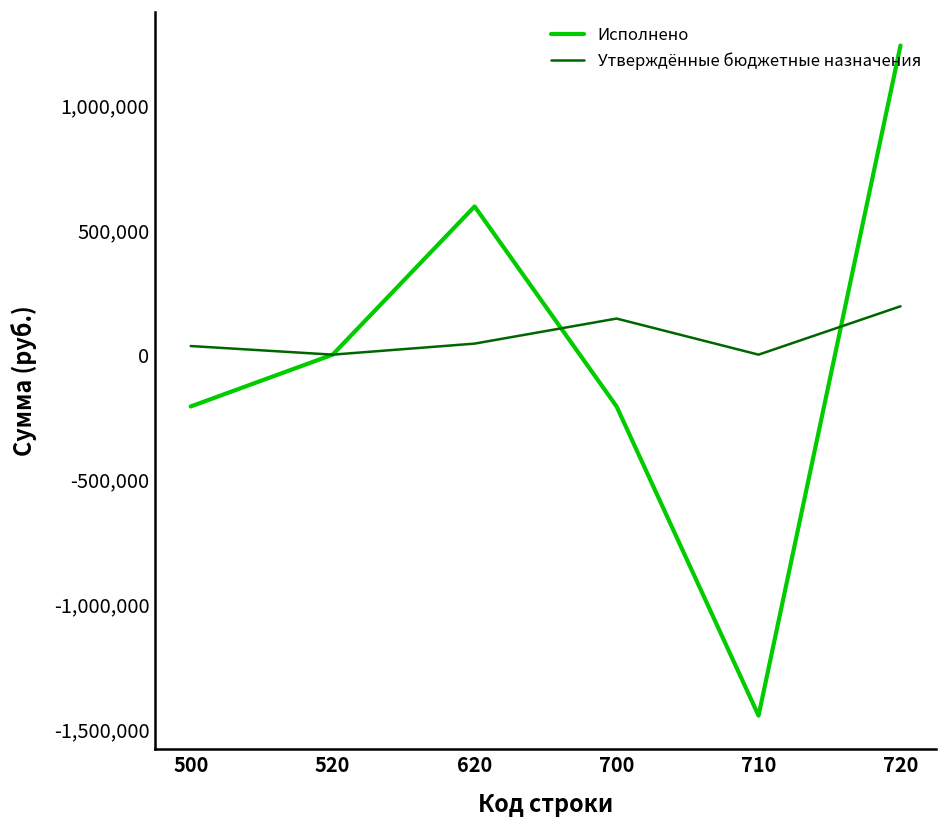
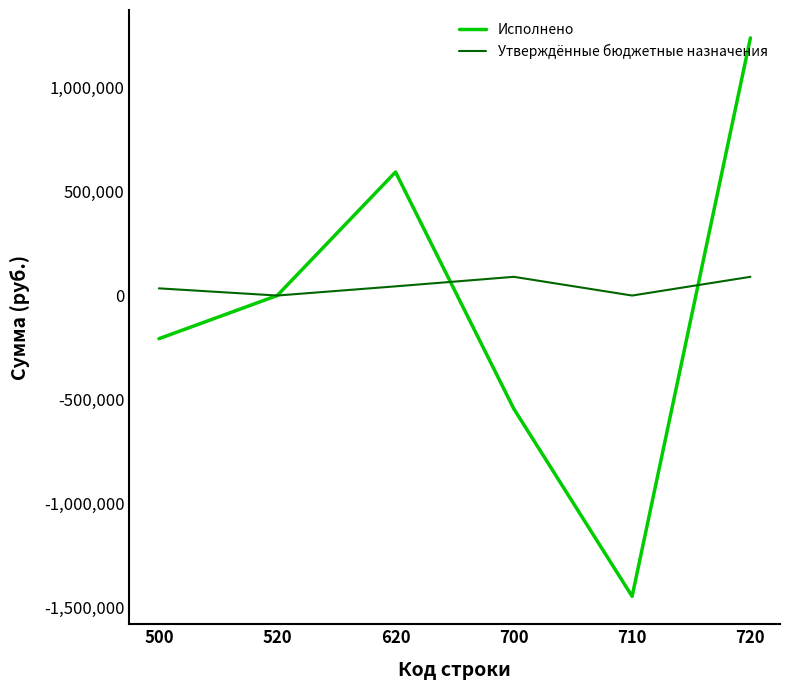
Исполнено, 700: -210,000 -> -540,000
Утверждённые бюджетные назначения, 700: 140,000 -> 90,000
Утверждённые бюджетные назначения, 720: 190,000 -> 90,000
